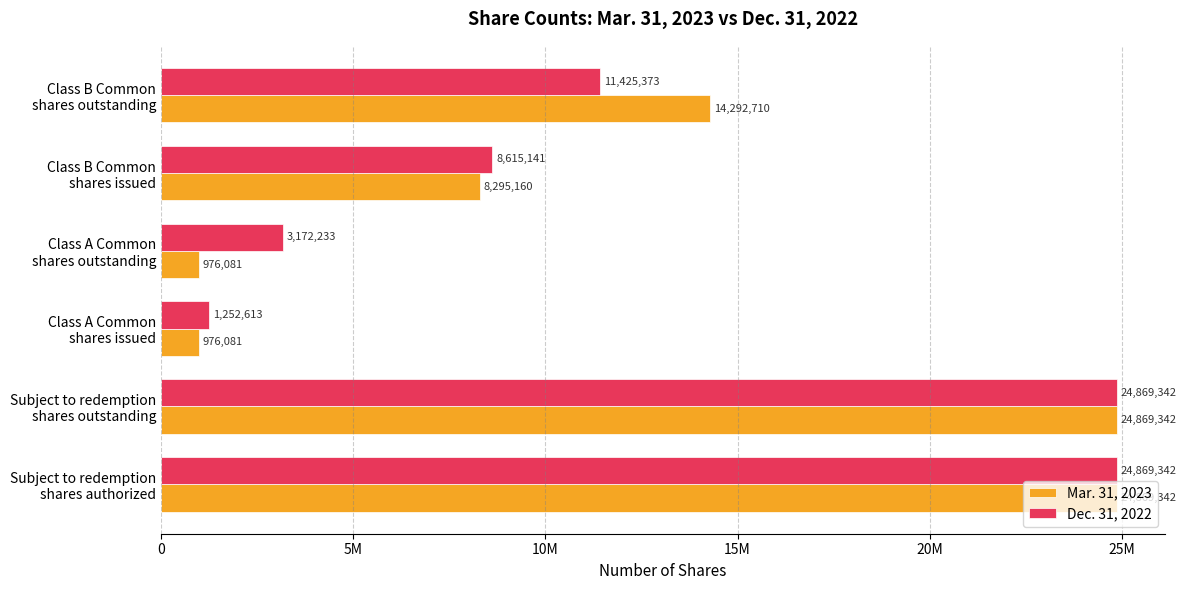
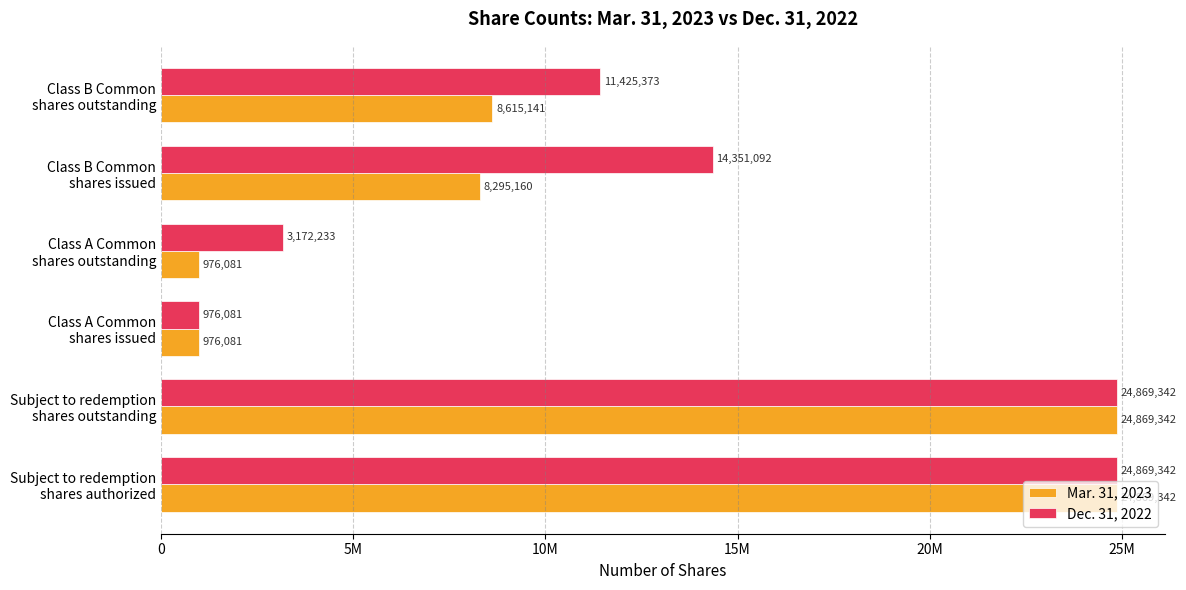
Mar. 31, 2023, Class B Common shares outstanding: 14,292,710 -> 8,615,141
Dec. 31, 2022, Class B Common shares issued: 8,615,141 -> 14,351,092
Dec. 31, 2022, Class A Common shares issued: 1,252,613 -> 976,081
